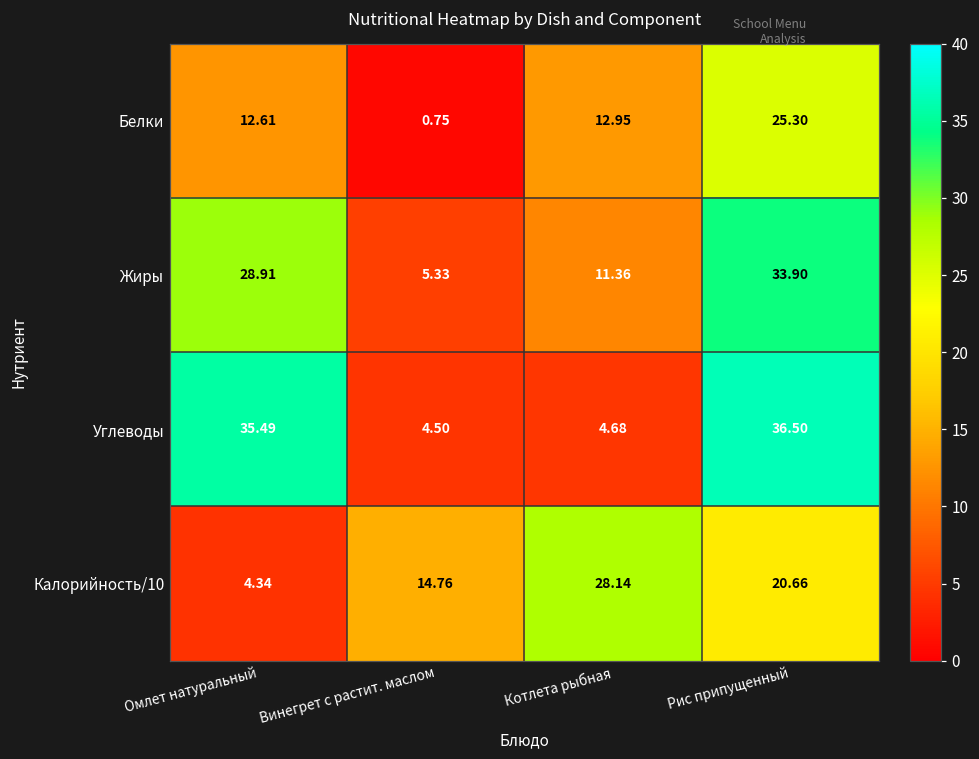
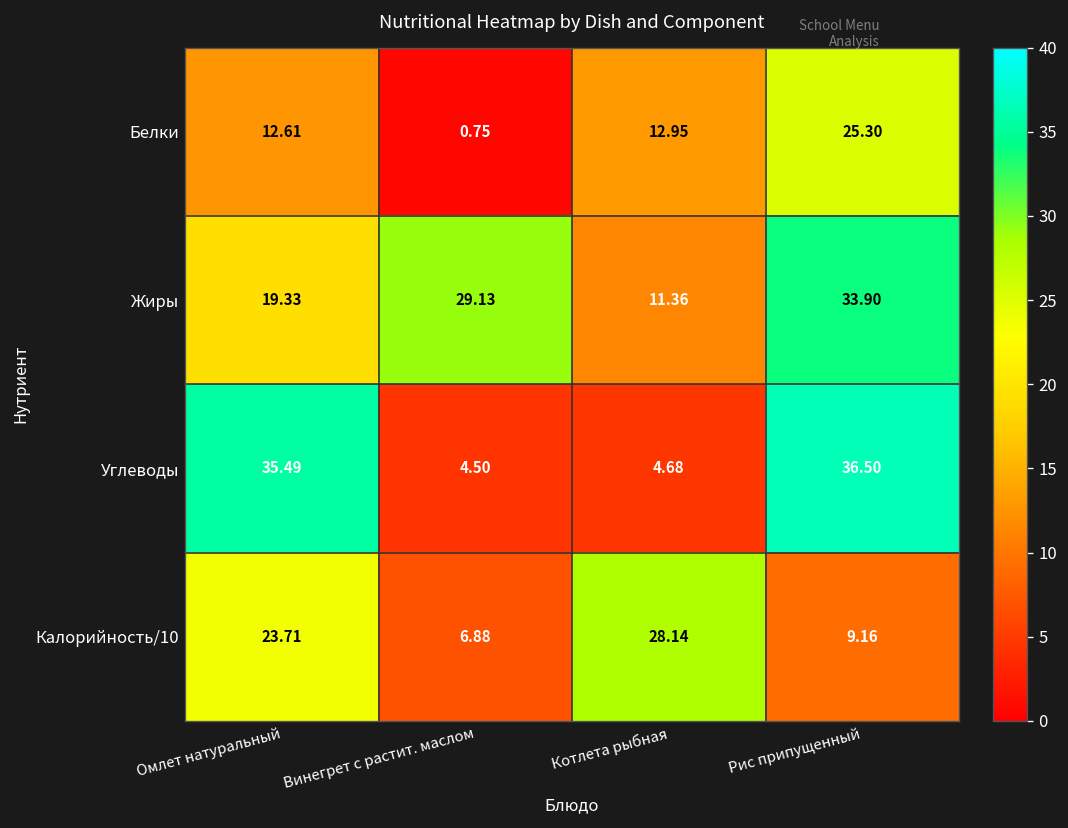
Жиры, Омлет натуральный: 28.91 -> 19.33
Жиры, Винегрет с растит. маслом: 5.33 -> 29.13
Калорийность/10, Омлет натуральный: 4.34 -> 23.71
Калорийность/10, Винегрет с растит. маслом: 14.76 -> 6.88
Калорийность/10, Рис припущенный: 20.66 -> 9.16
